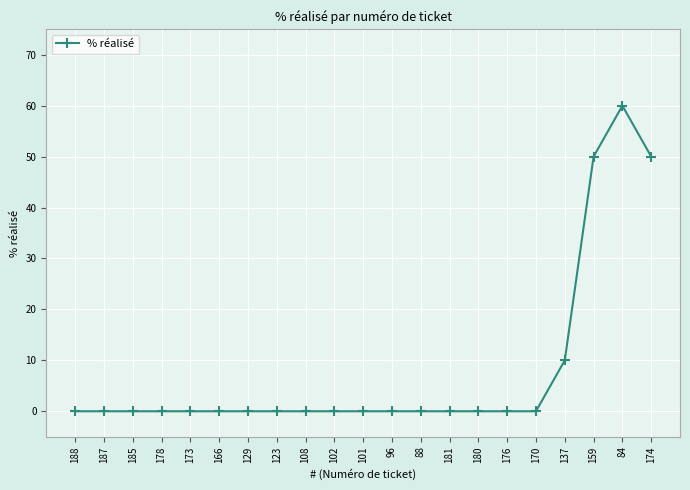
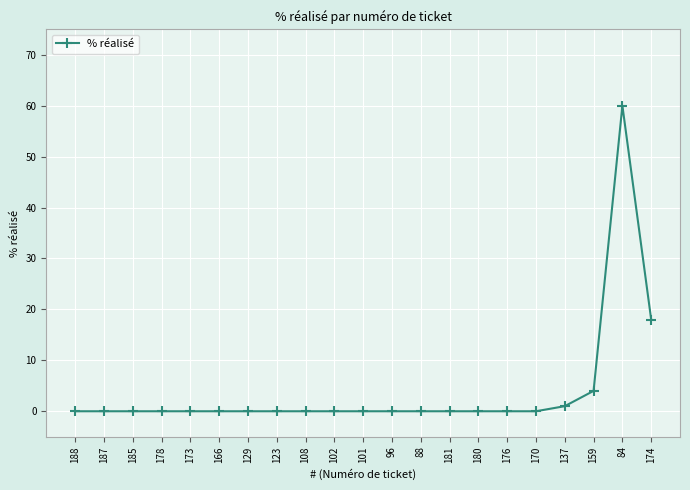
137: 10 -> 1
159: 50 -> 4
174: 50 -> 18
